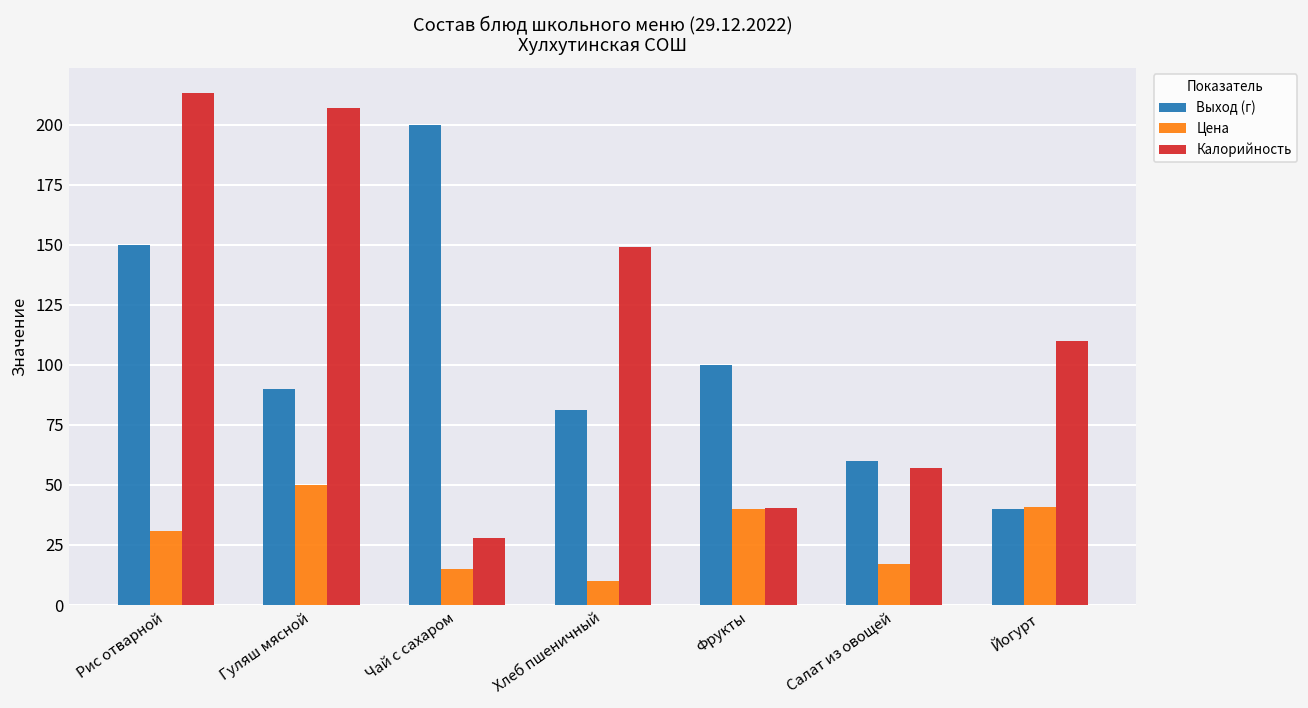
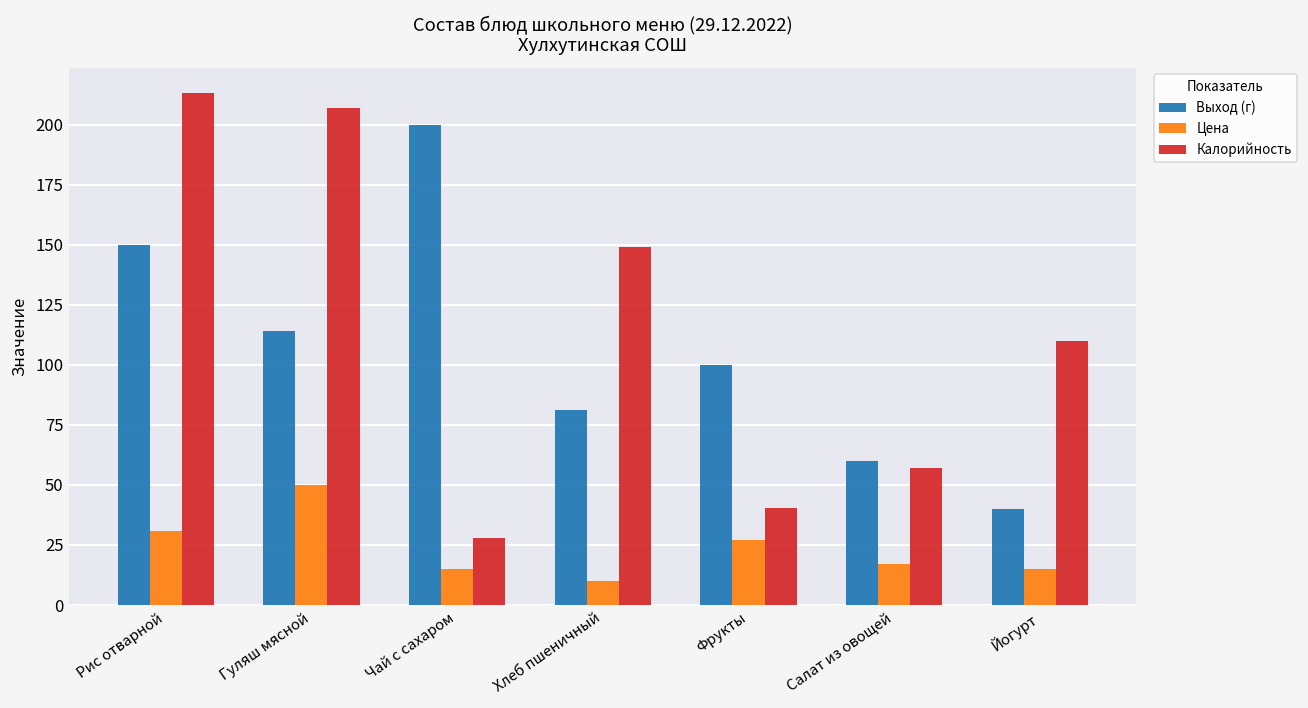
Выход (г), Гуляш мясной: 90 -> 114
Цена, Фрукты: 40 -> 27
Цена, Йогурт: 41 -> 15
